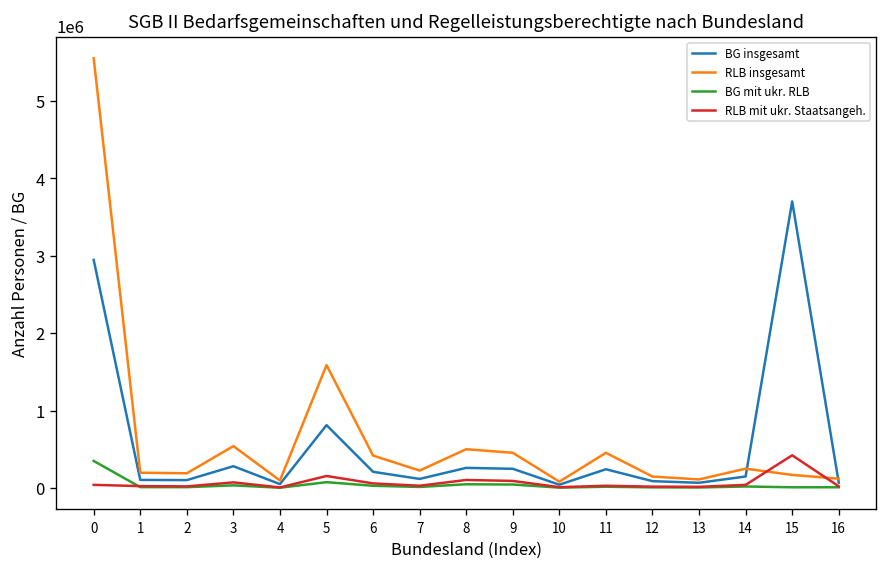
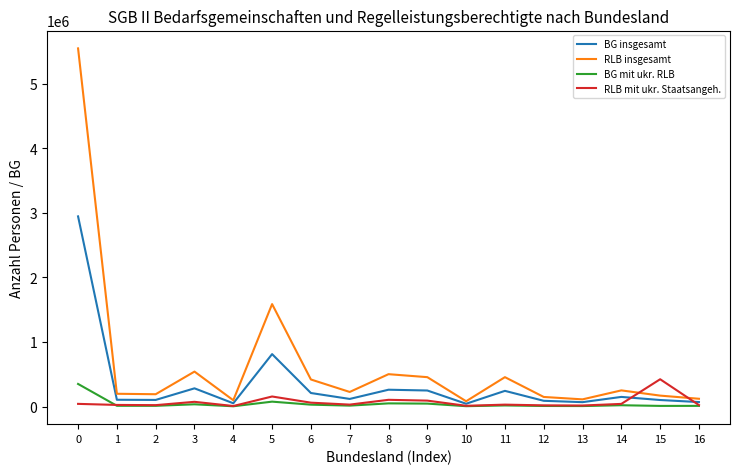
BG insgesamt, 15: 3700000 -> 100000
